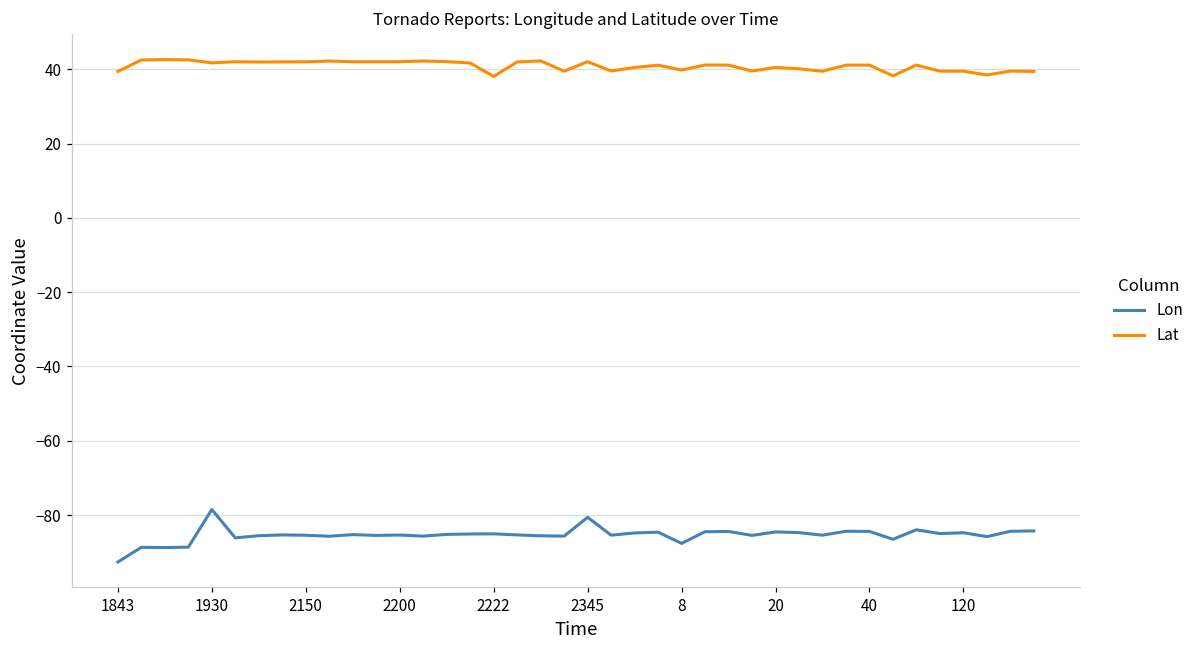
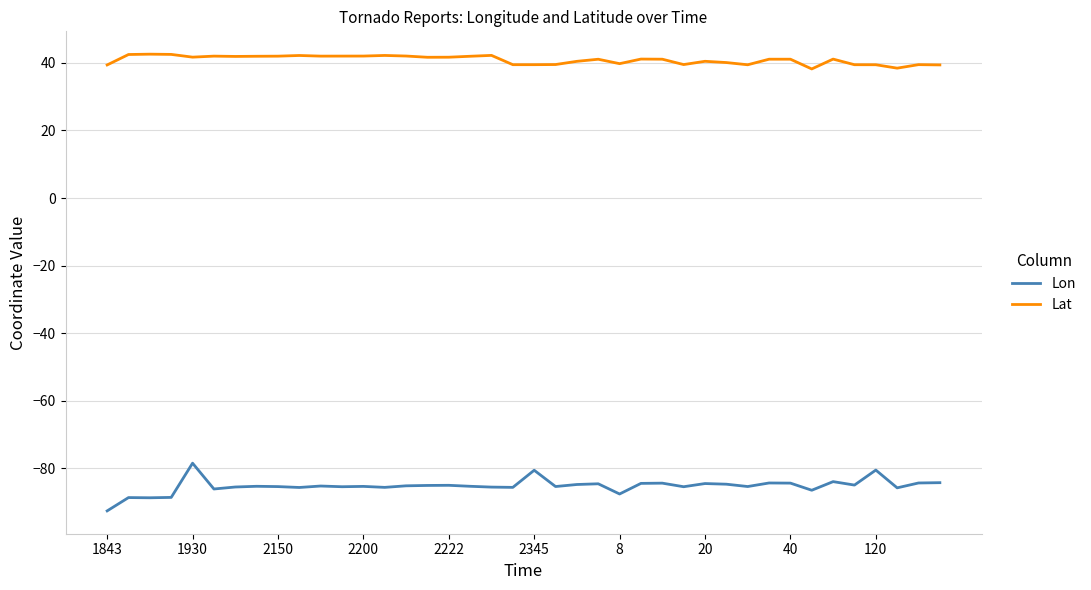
Lat, 2222: 38 -> 42
Lat, 2345: 42 -> 39
Lon, 120: -85 -> -81
